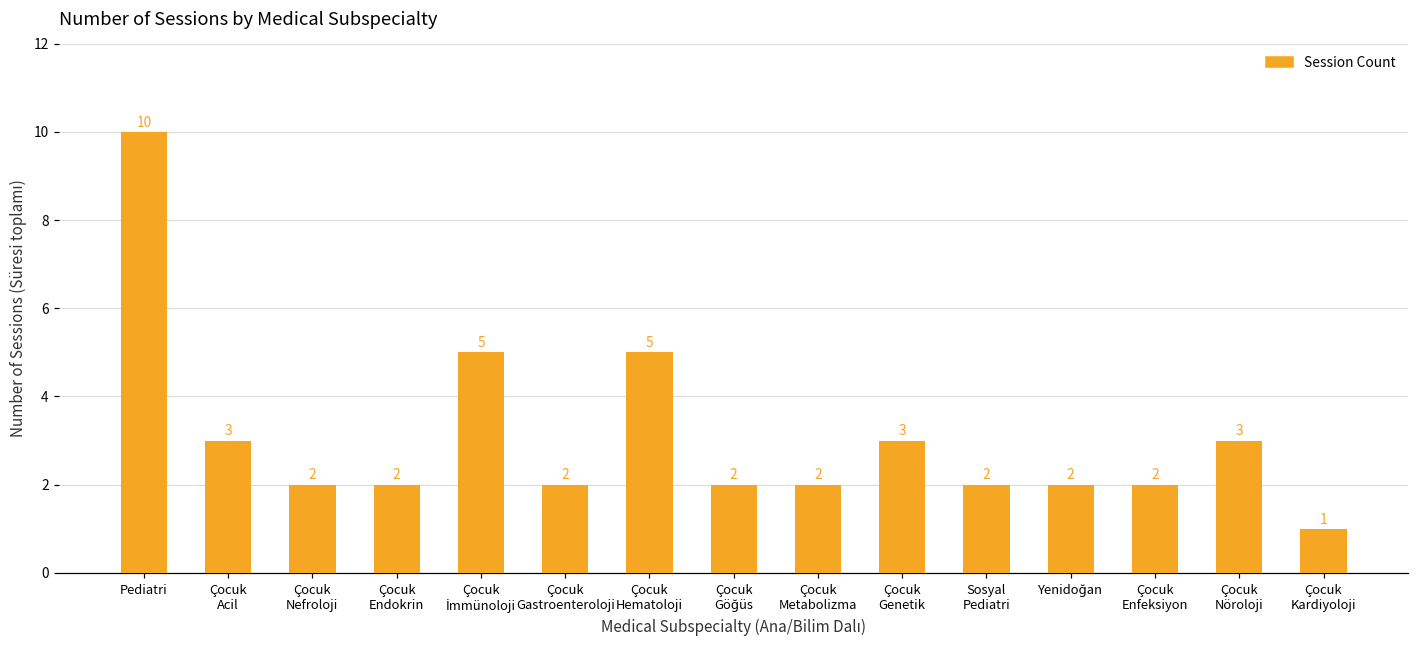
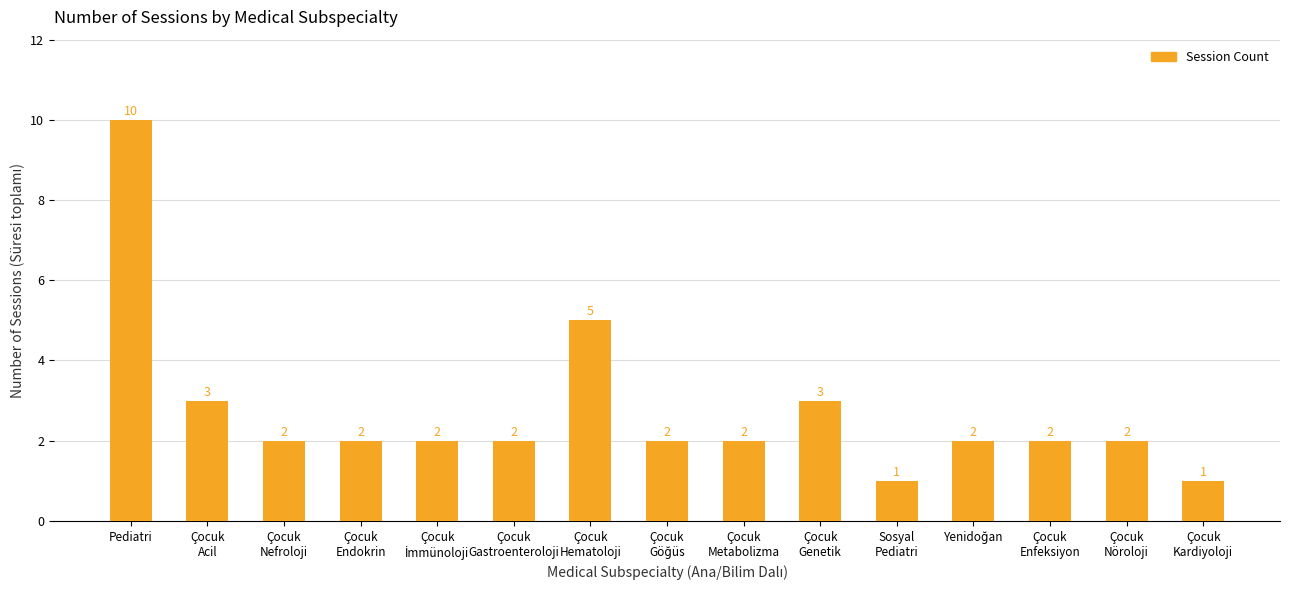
Çocuk İmmünoloji: 5 -> 2
Sosyal Pediatri: 2 -> 1
Çocuk Nöroloji: 3 -> 2
